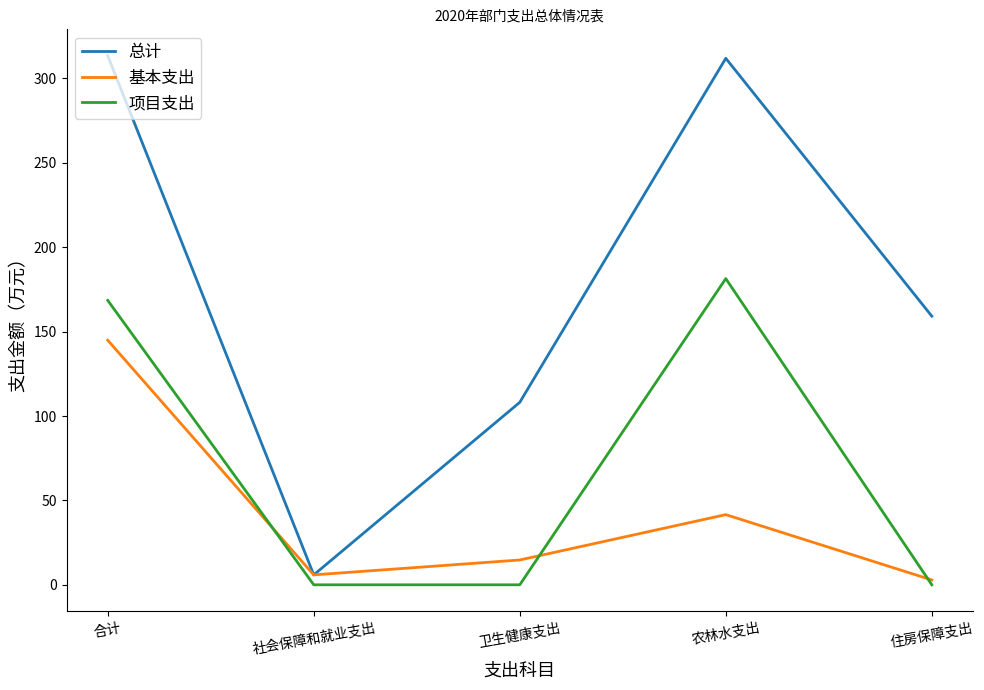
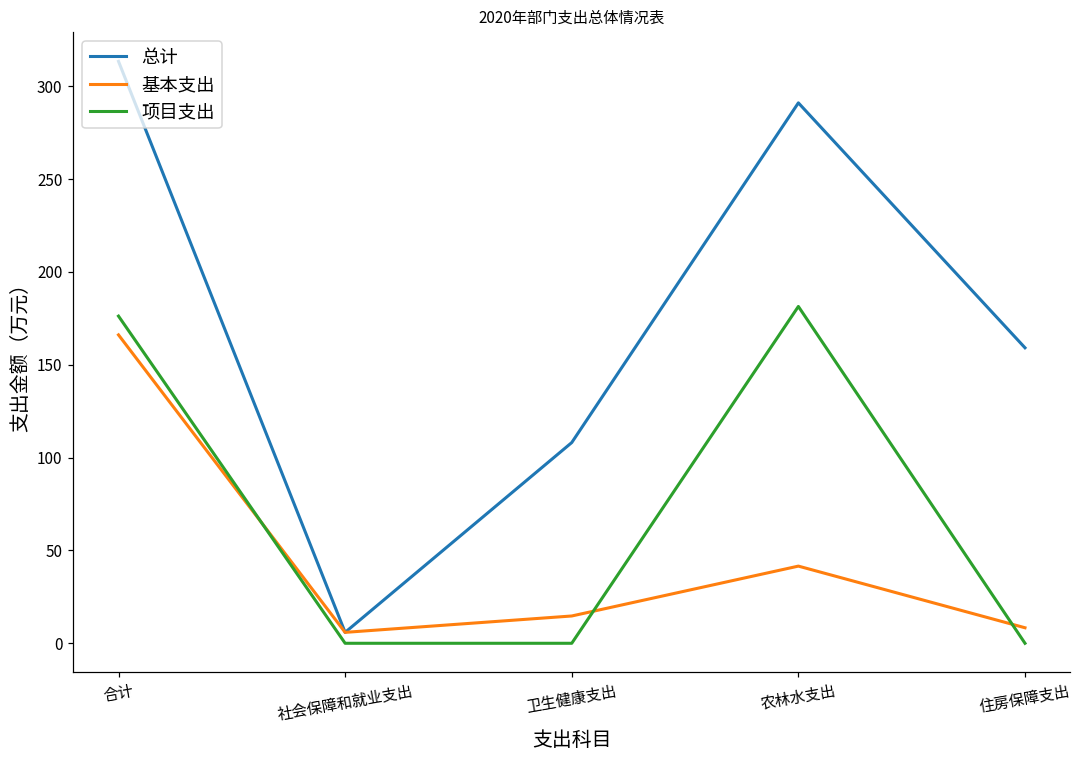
基本支出, 合计: 145 -> 166
项目支出, 合计: 169 -> 176
总计, 农林水支出: 312 -> 291
基本支出, 住房保障支出: 3 -> 8
